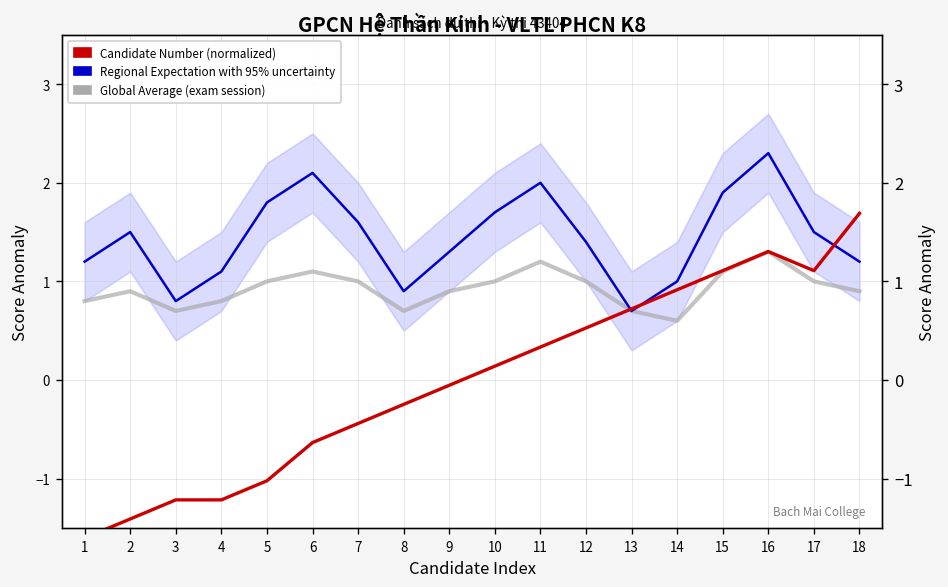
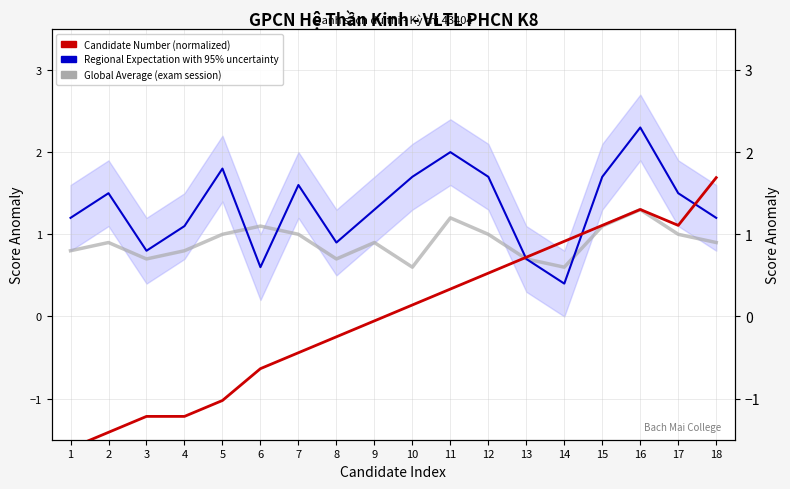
Regional Expectation with 95% uncertainty, 6: 2.1 -> 0.6
Global Average (exam session), 10: 1.0 -> 0.6
Regional Expectation with 95% uncertainty, 12: 1.4 -> 1.7
Regional Expectation with 95% uncertainty, 14: 1.0 -> 0.4
Regional Expectation with 95% uncertainty, 15: 1.9 -> 1.7
